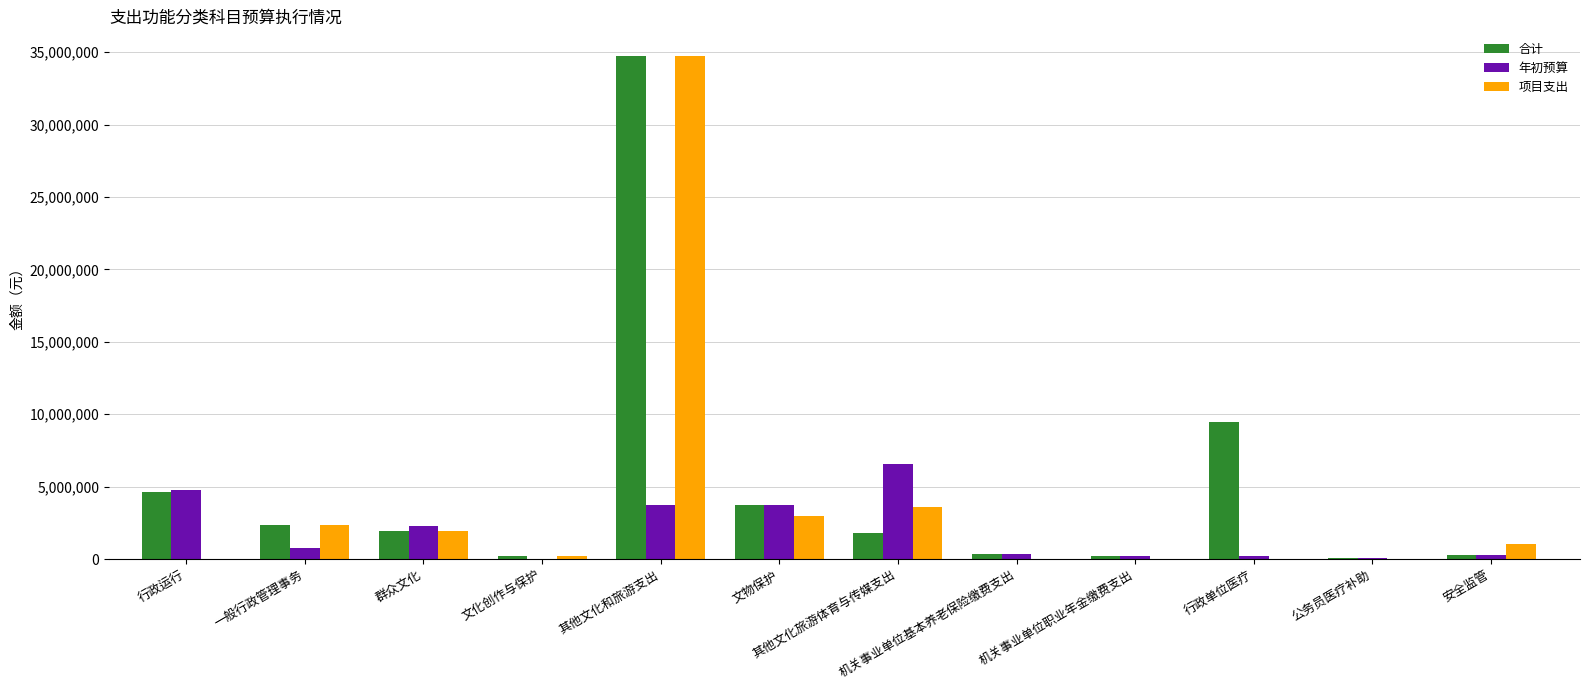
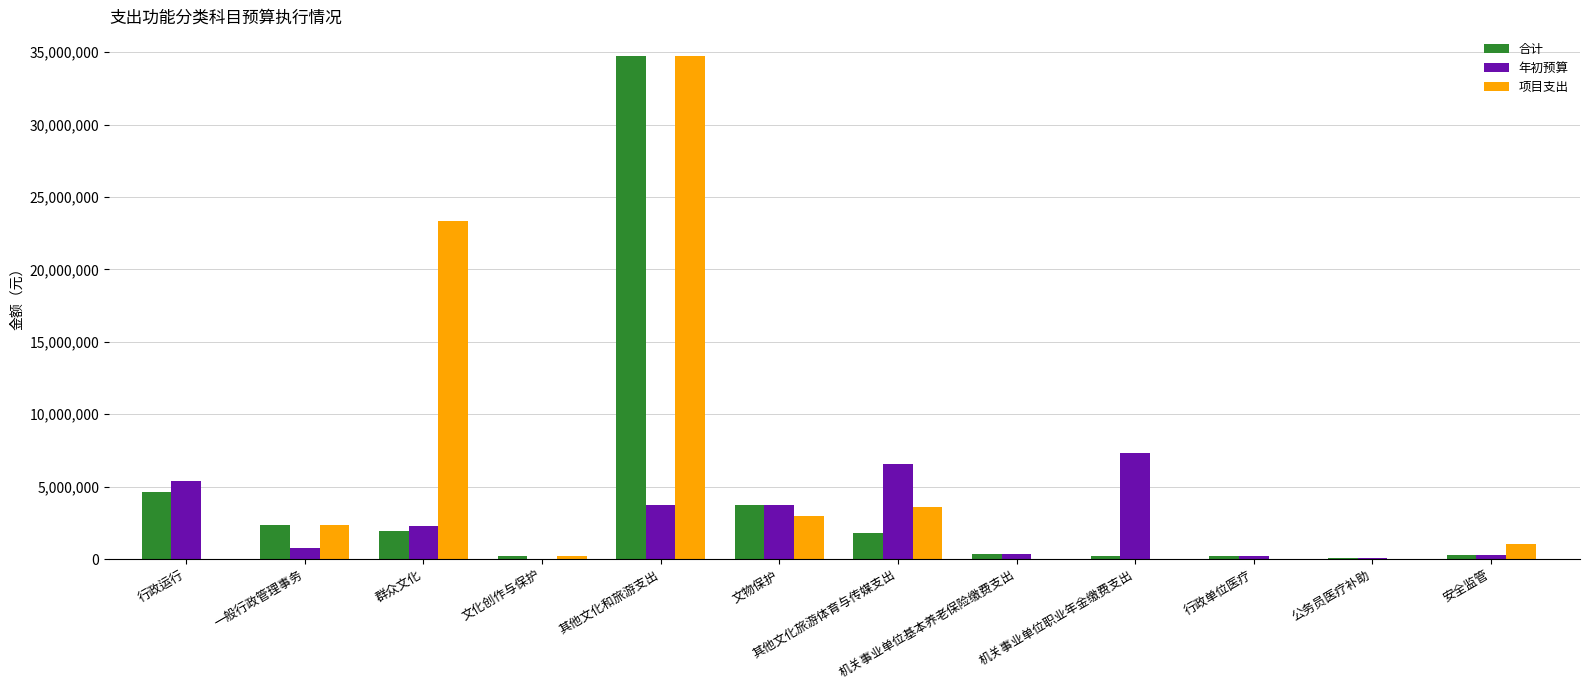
年初预算, 行政运行: 4,800,000 -> 5,400,000
项目支出, 群众文化: 1,900,000 -> 23,300,000
年初预算, 机关事业单位职业年金缴费支出: 200,000 -> 7,300,000
合计, 行政单位医疗: 9,500,000 -> 200,000
